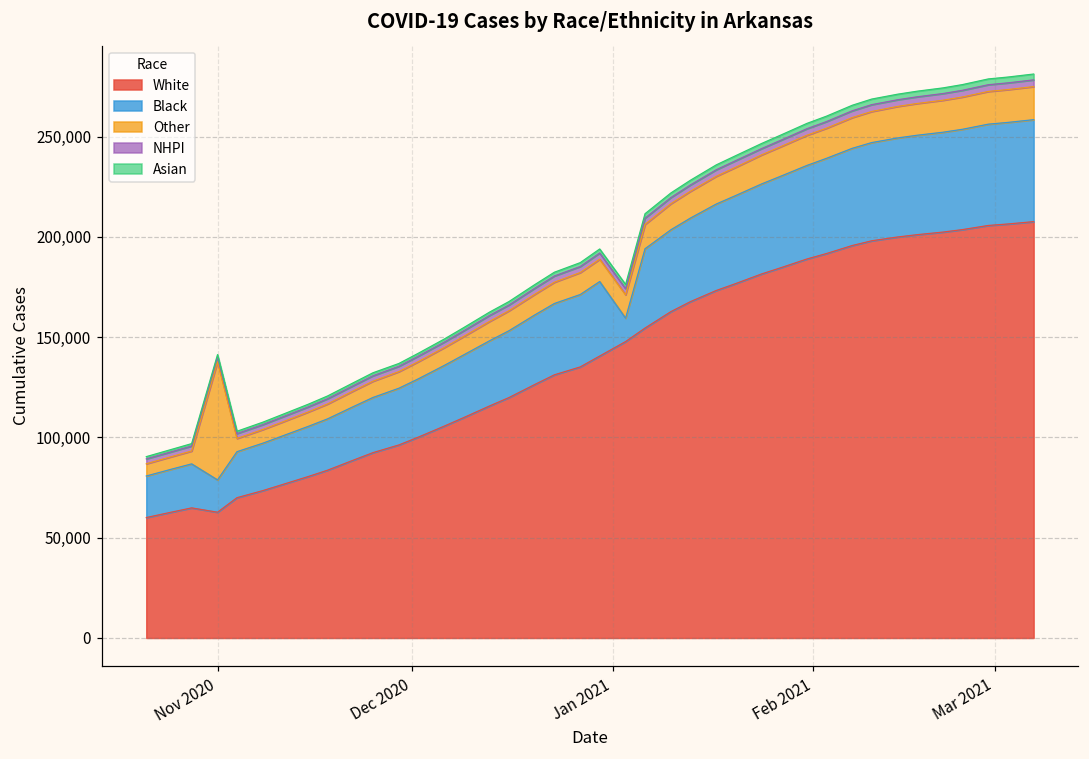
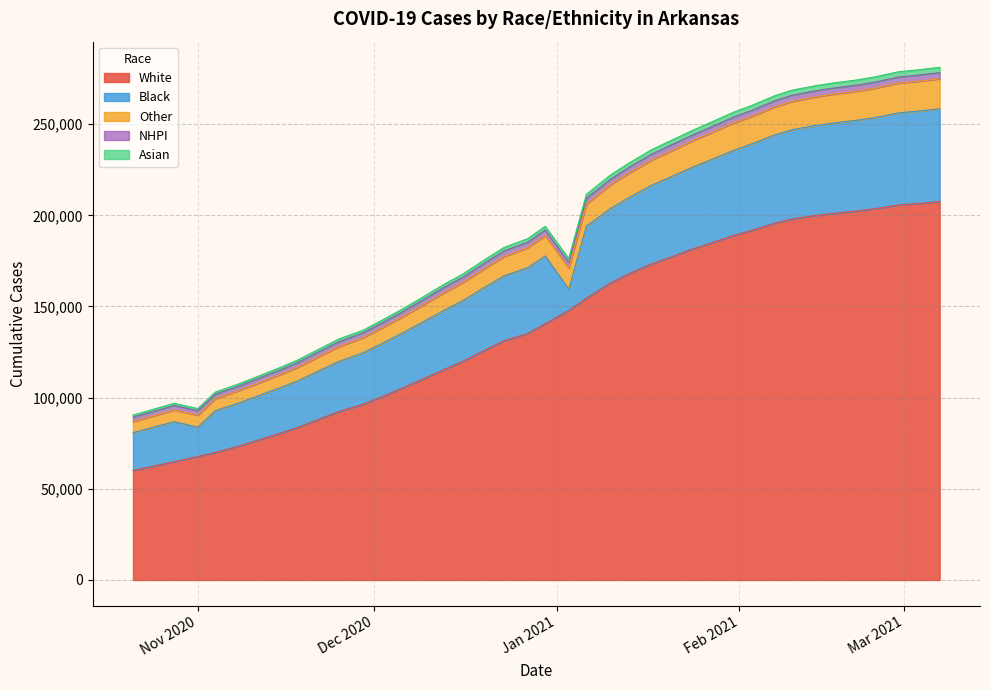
White, Nov 2020: 63,000 -> 68,000
Other, Nov 2020: 59,000 -> 7,000
